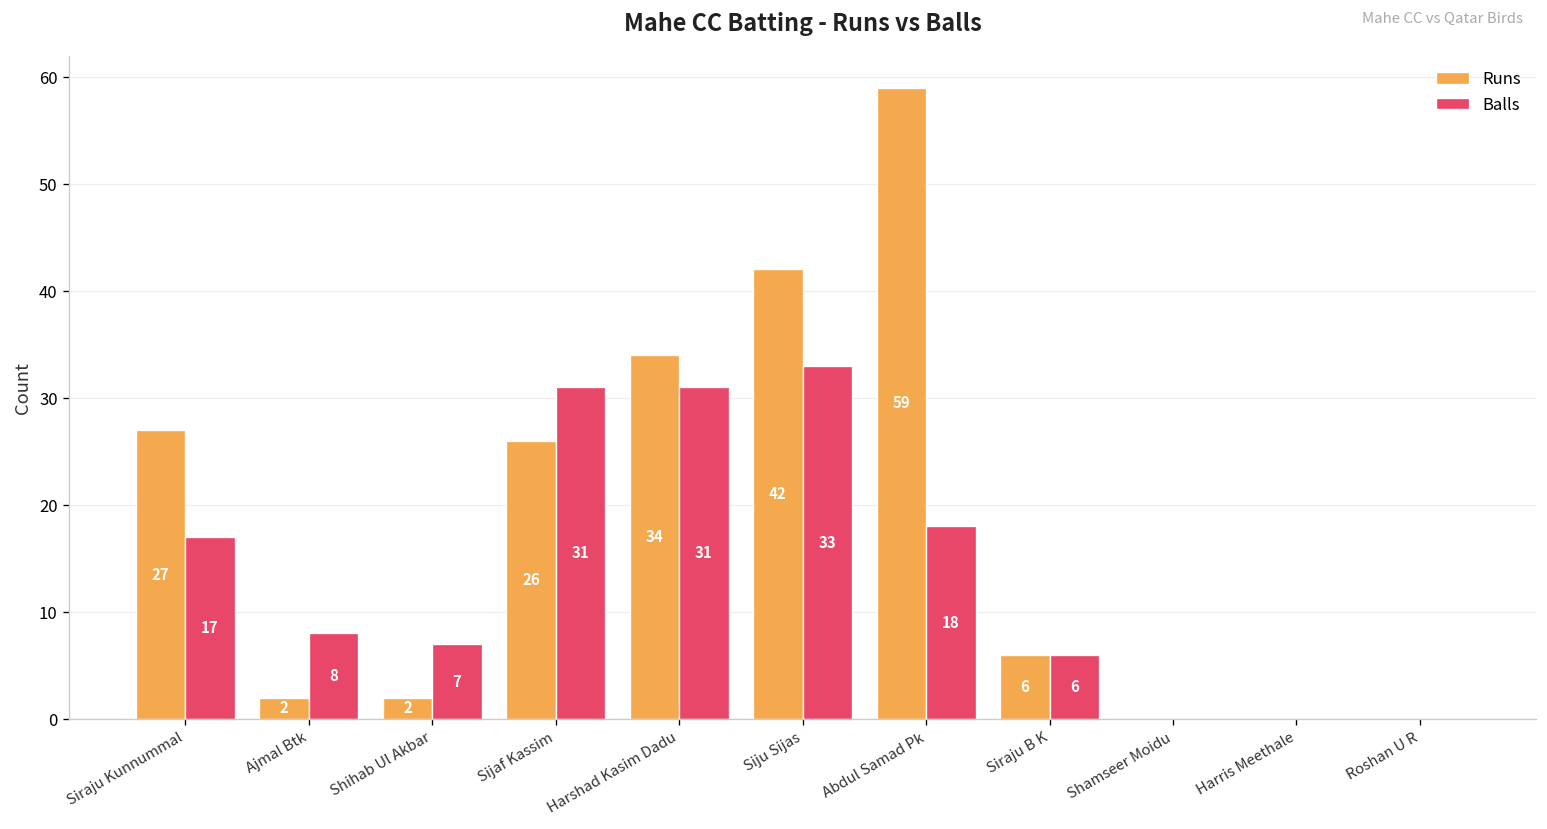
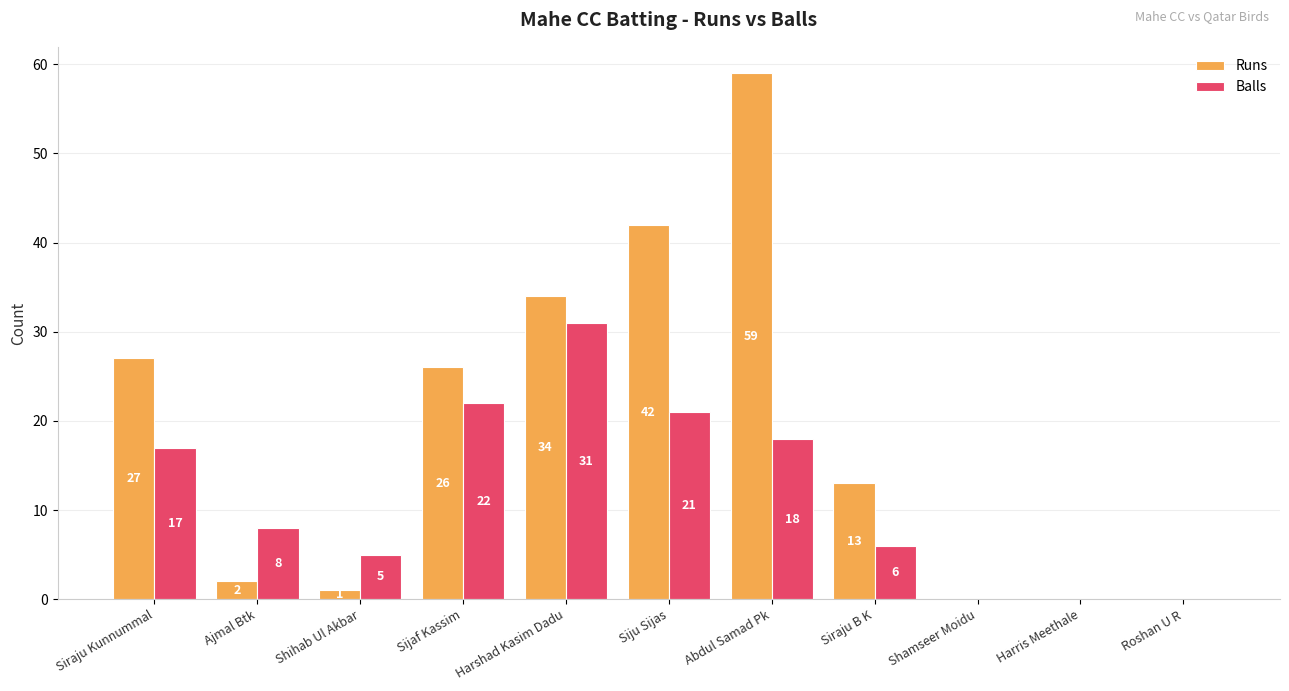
Runs, Shihab Ul Akbar: 2 -> 1
Balls, Shihab Ul Akbar: 7 -> 5
Balls, Sijaf Kassim: 31 -> 22
Balls, Siju Sijas: 33 -> 21
Runs, Siraju B K: 6 -> 13
